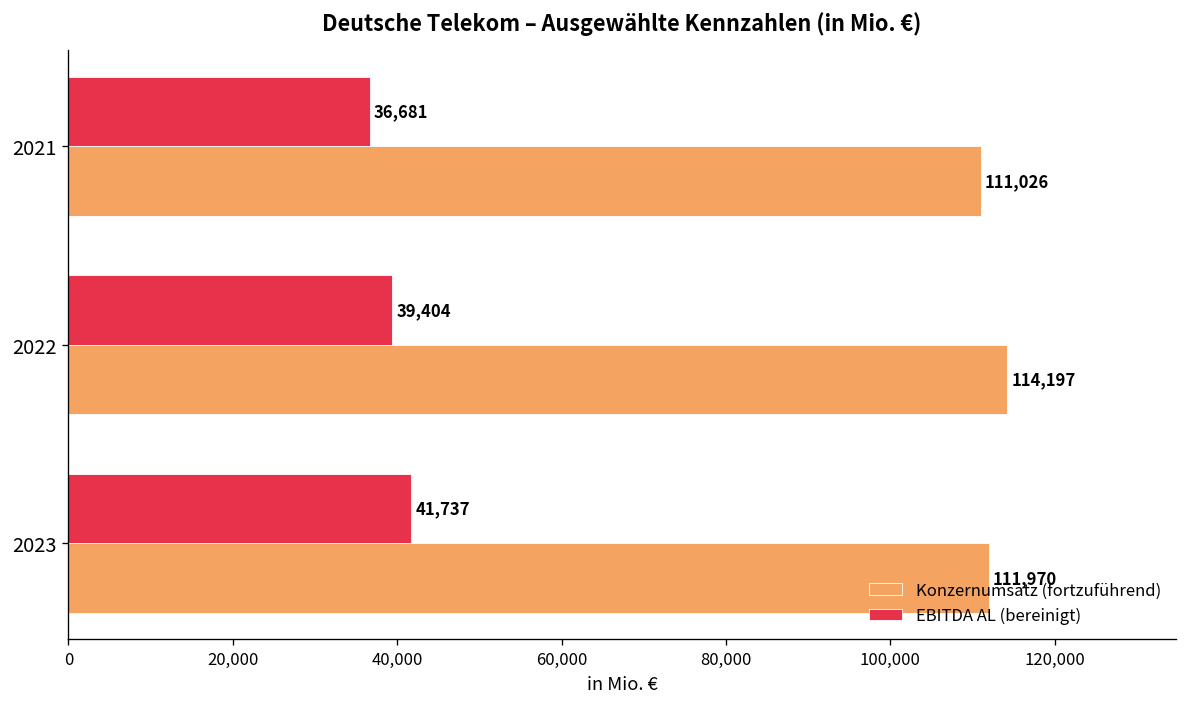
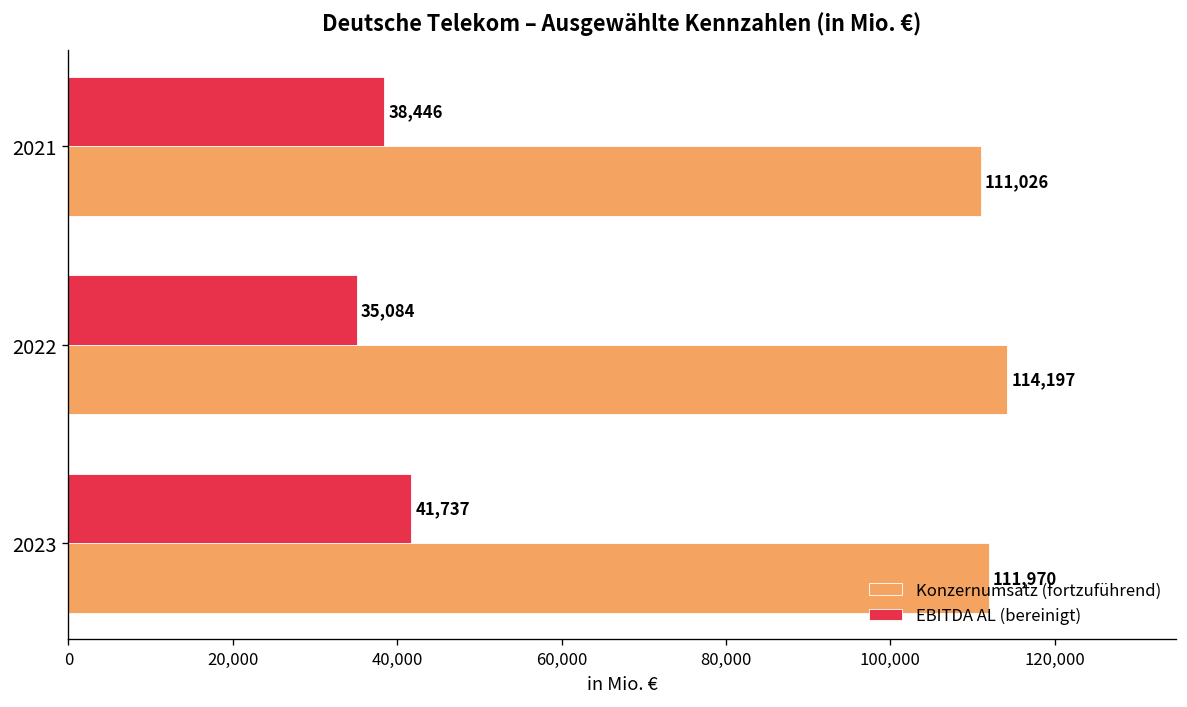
EBITDA AL (bereinigt), 2021: 36,681 -> 38,446
EBITDA AL (bereinigt), 2022: 39,404 -> 35,084
